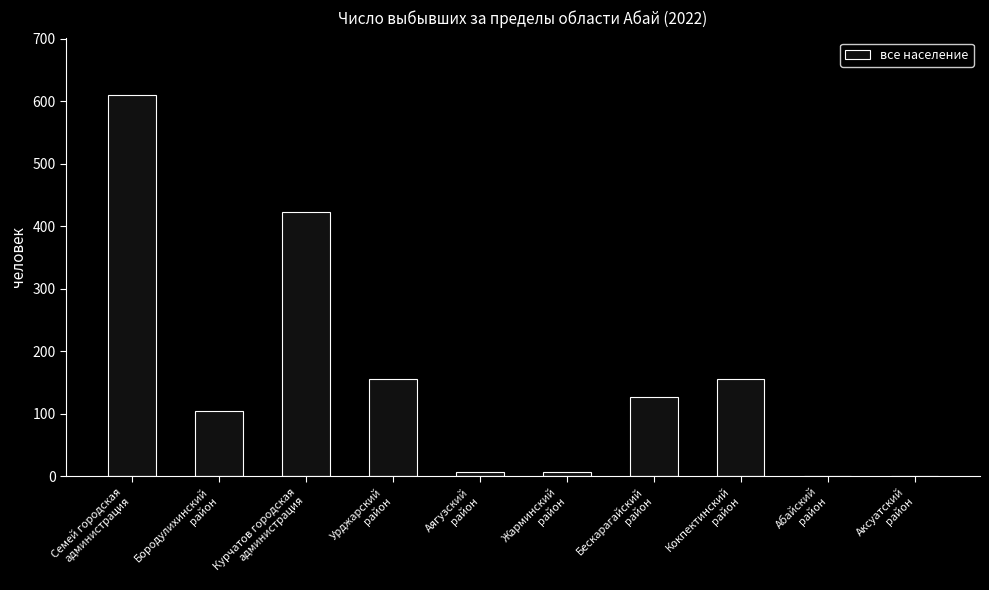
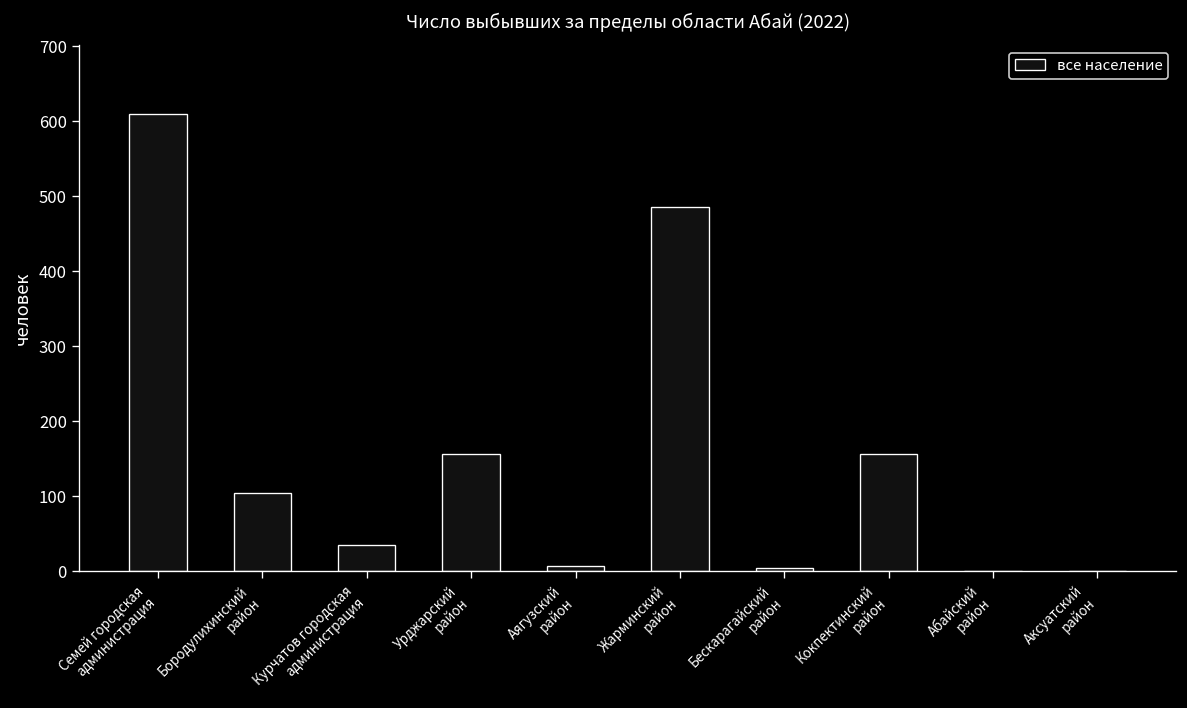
Курчатов городская администрация: 420 -> 40
Жарминский район: 10 -> 490
Бескарагайский район: 130 -> 10
